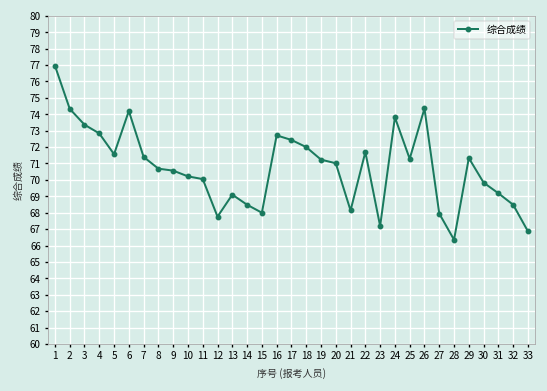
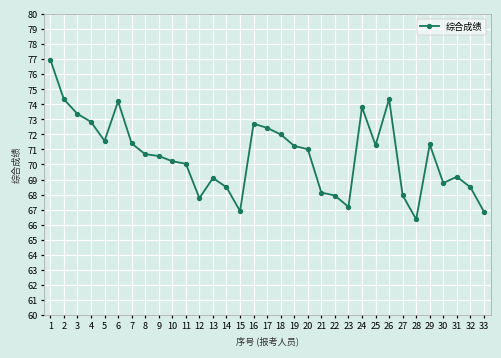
15: 68.0 -> 66.9
22: 71.7 -> 67.9
30: 69.8 -> 68.8
